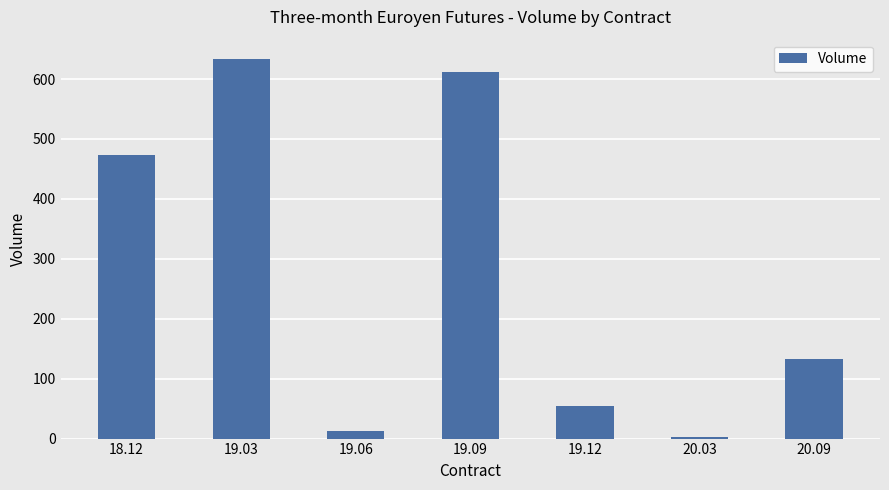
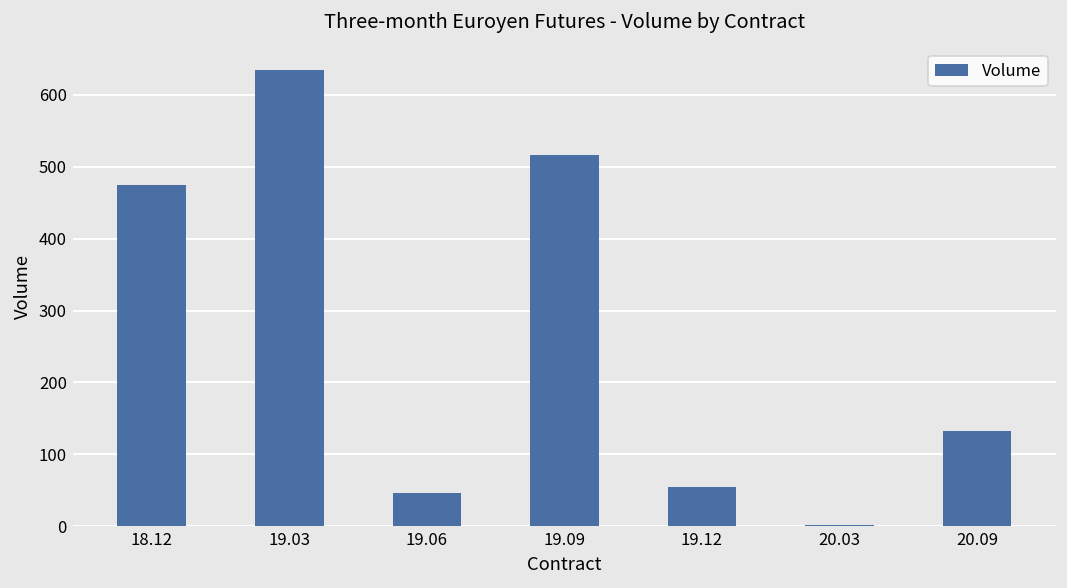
19.06: 10 -> 50
19.09: 610 -> 520
